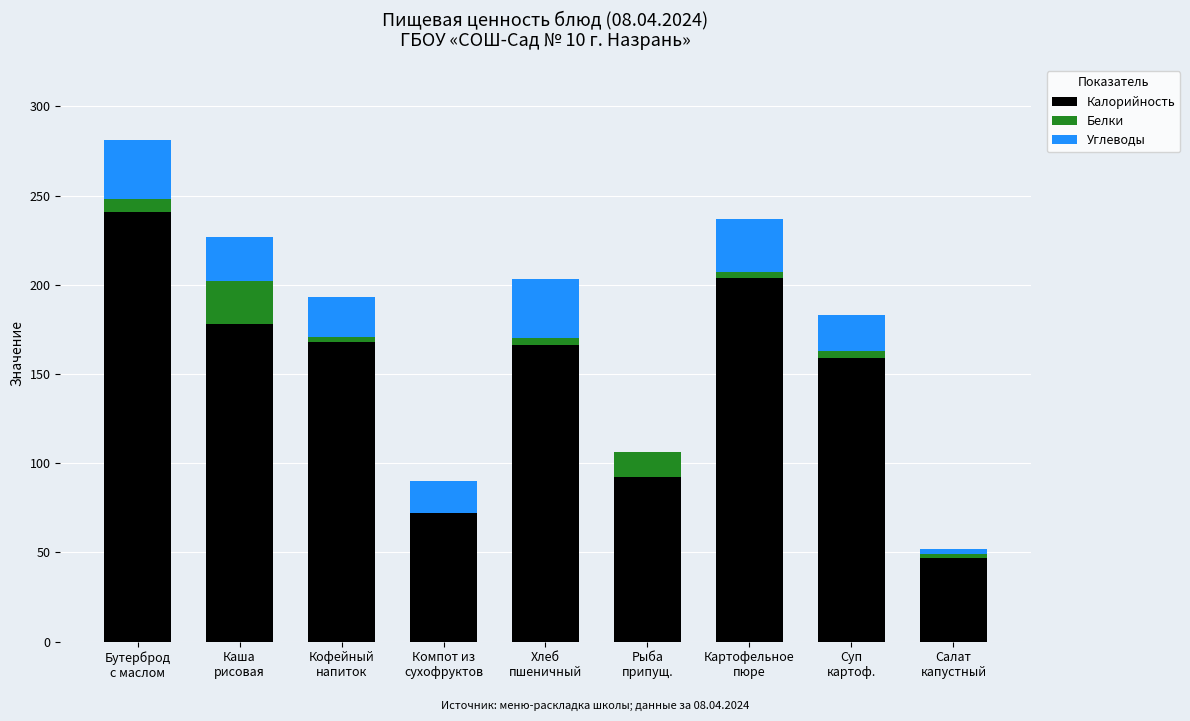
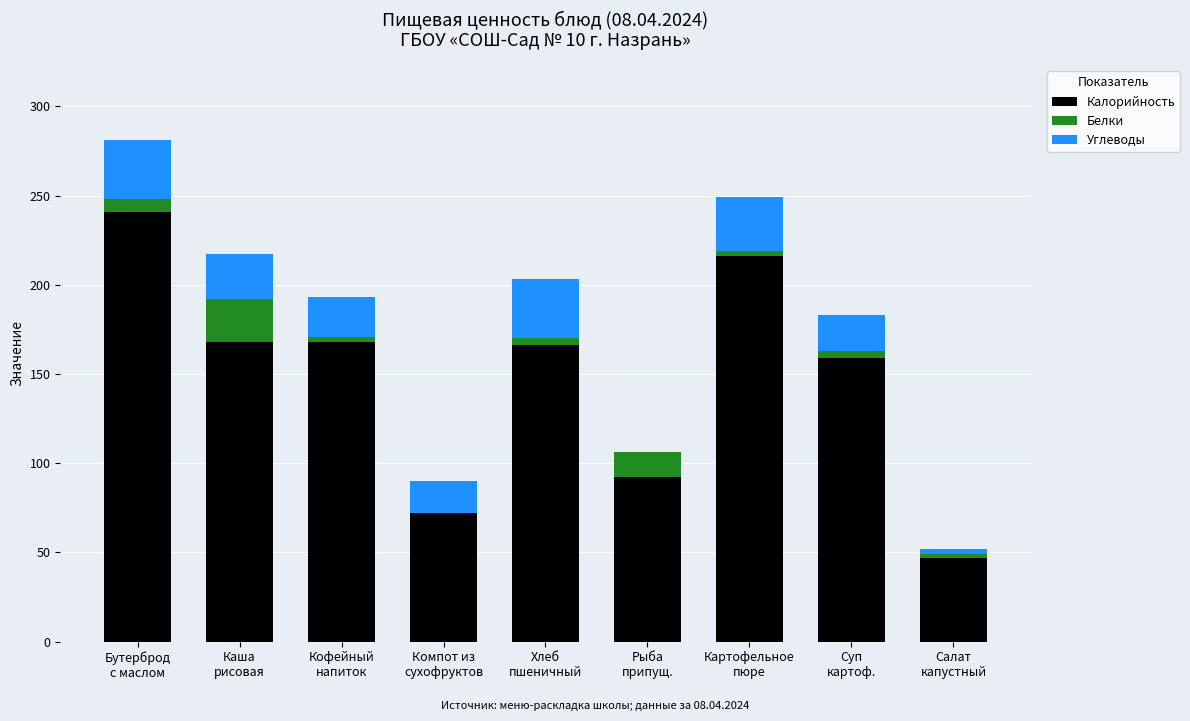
Калорийность, Каша рисовая: 178 -> 168
Калорийность, Картофельное пюре: 204 -> 216
